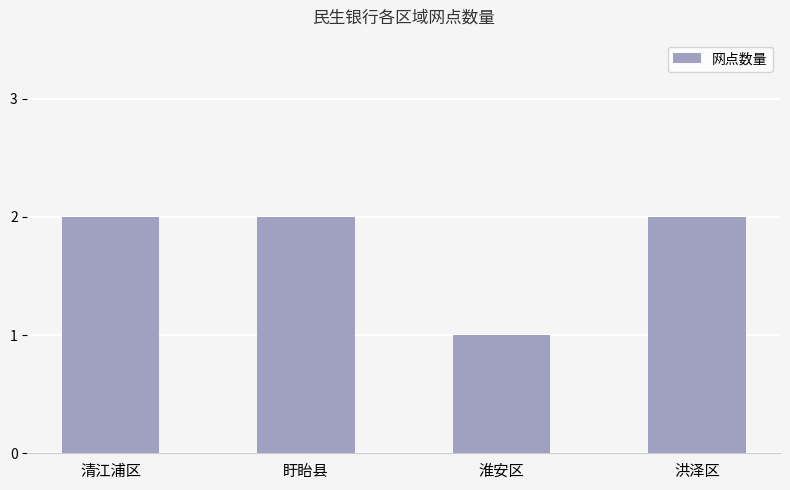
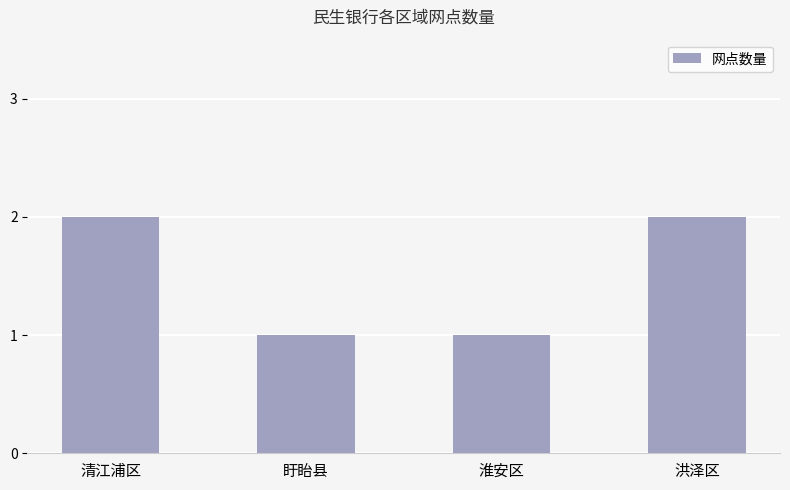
盱眙县: 2 -> 1
